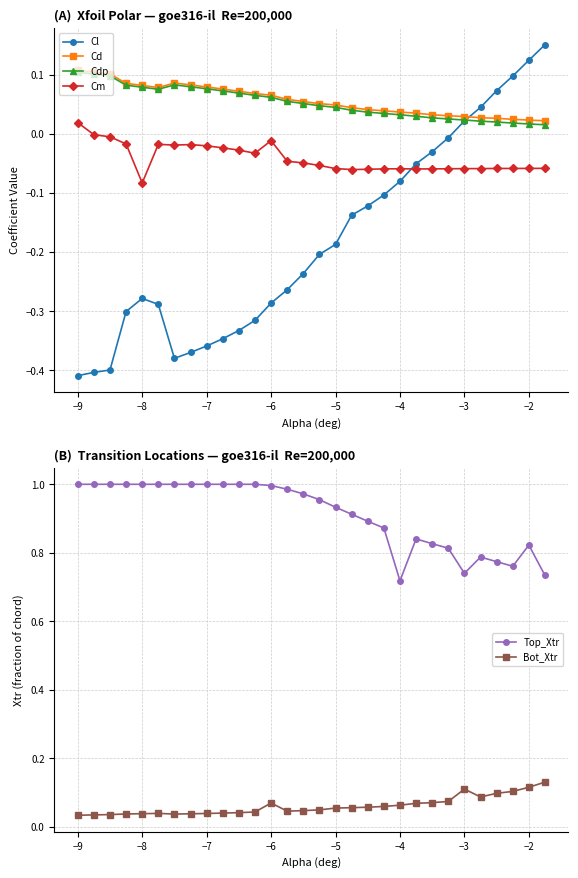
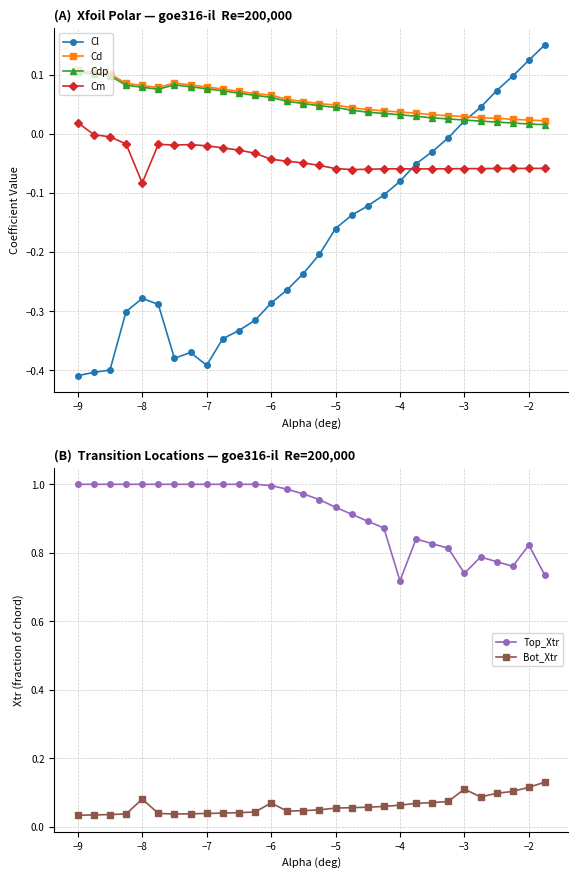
(A) Xfoil Polar — goe316-il Re=200,000, Cl, −7: -0.36 -> -0.39
(A) Xfoil Polar — goe316-il Re=200,000, Cm, −6: -0.01 -> -0.04
(A) Xfoil Polar — goe316-il Re=200,000, Cl, −5: -0.19 -> -0.16
(B) Transition Locations — goe316-il Re=200,000, Bot_Xtr, −8: 0.04 -> 0.08
